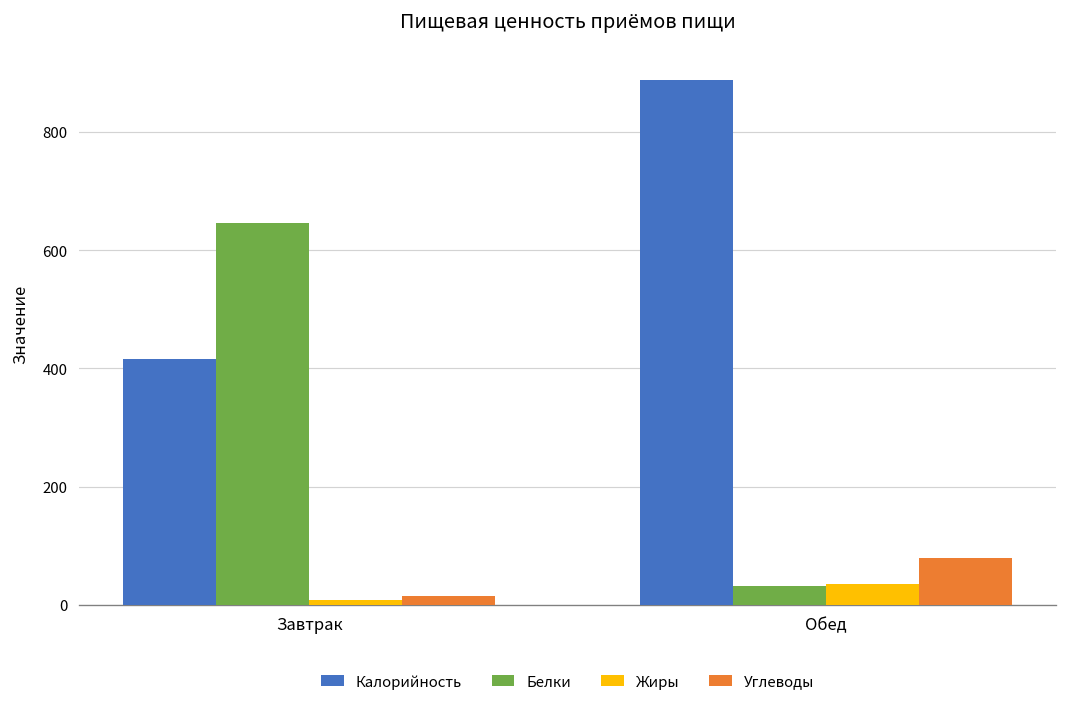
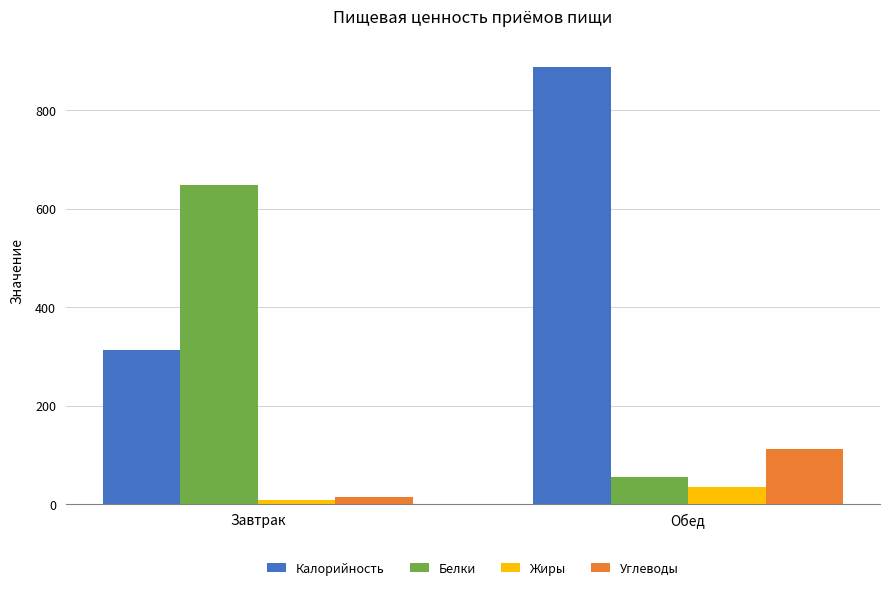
Калорийность, Завтрак: 420 -> 310
Белки, Обед: 30 -> 50
Углеводы, Обед: 80 -> 110
